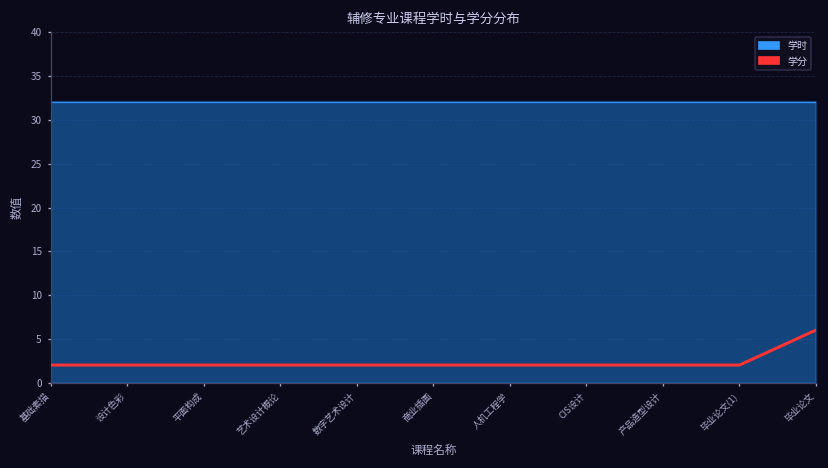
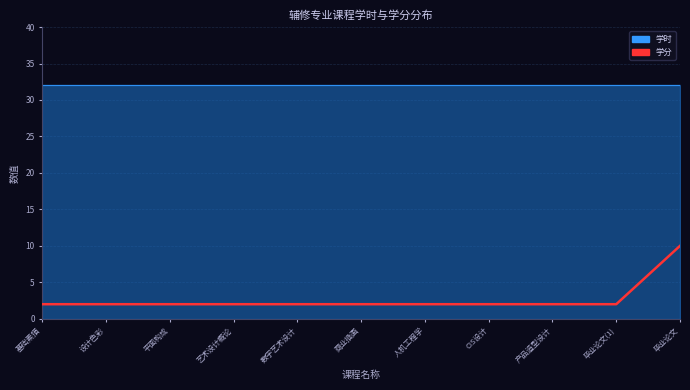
学分, 毕业论文: 6 -> 10
